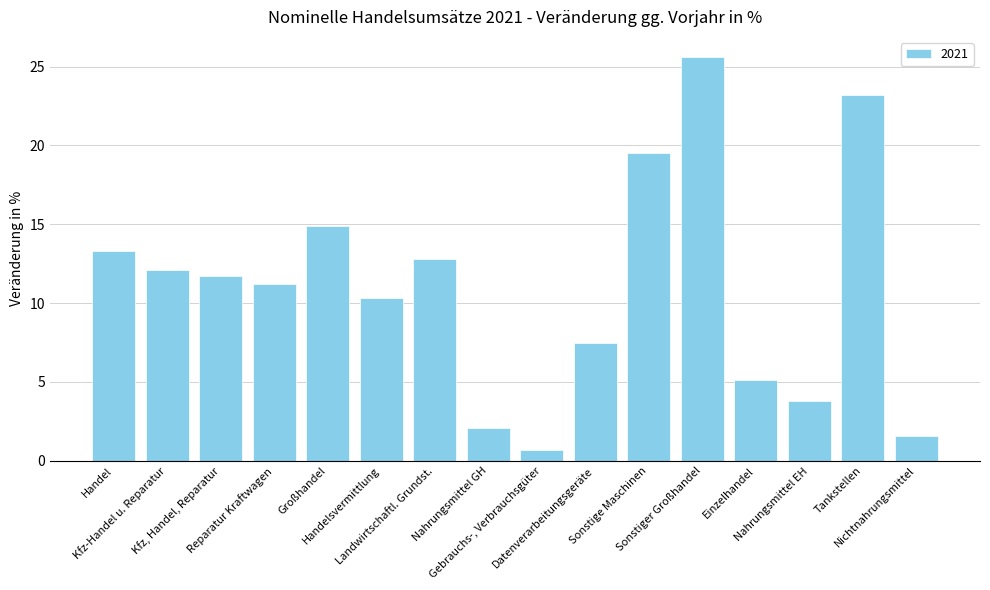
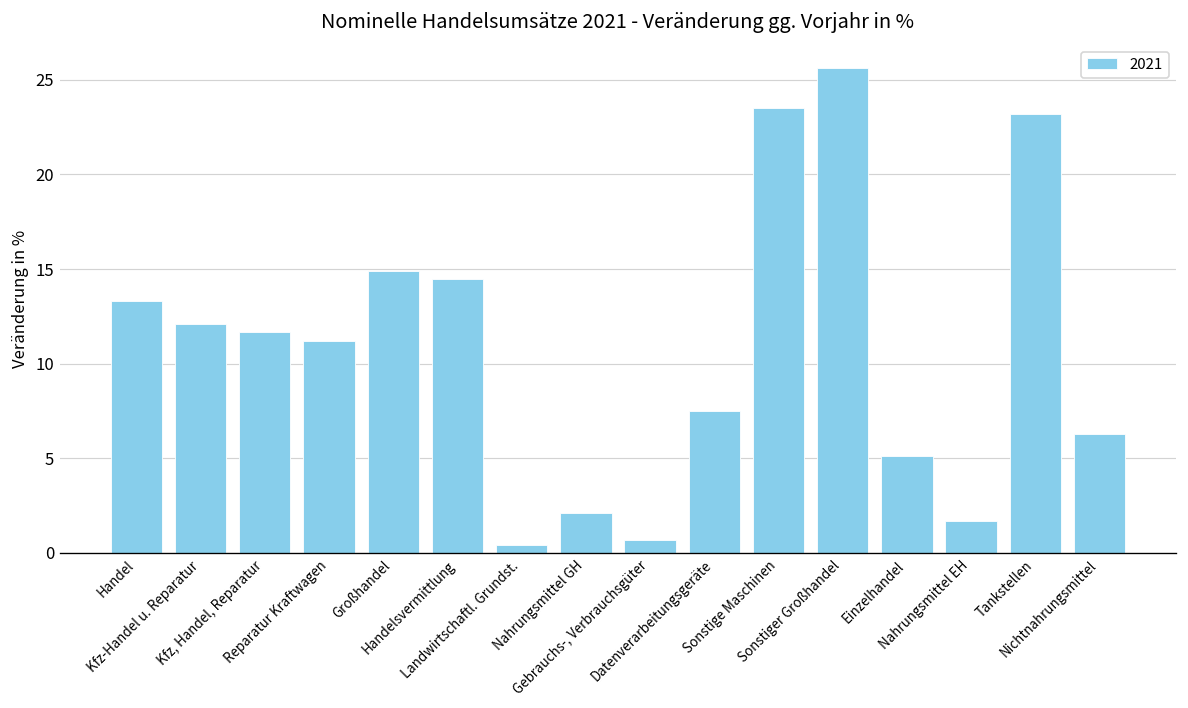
Handelsvermittlung: 10.3 -> 14.5
Landwirtschaftl. Grundst.: 12.8 -> 0.4
Sonstige Maschinen: 19.5 -> 23.5
Nahrungsmittel EH: 3.8 -> 1.7
Nichtnahrungsmittel: 1.6 -> 6.3
